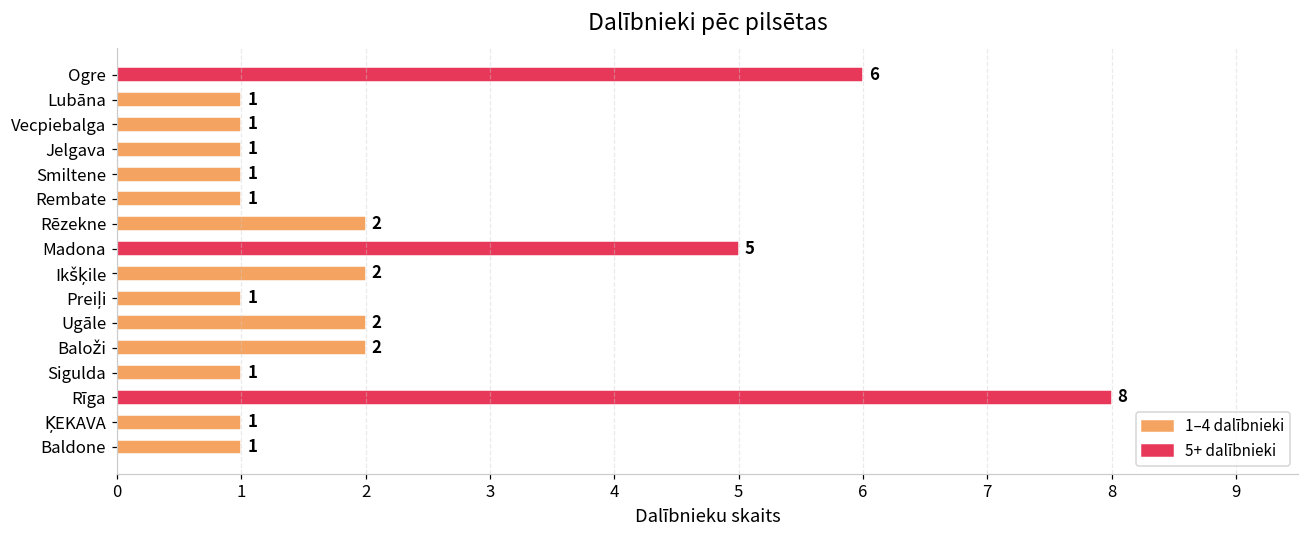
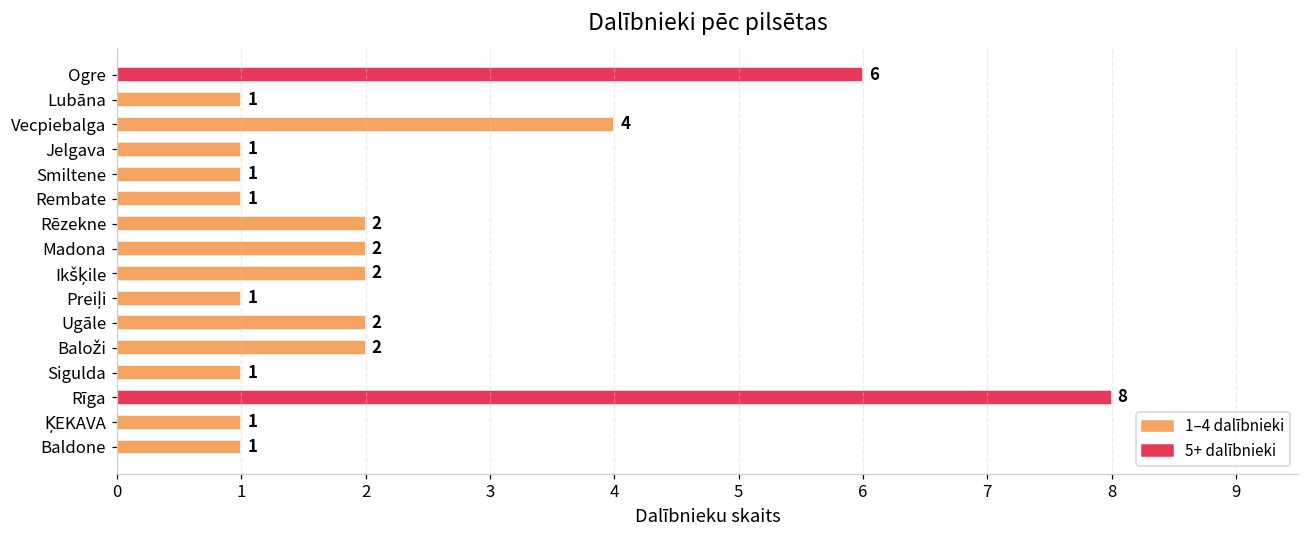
Vecpiebalga: 1 -> 4
Madona: 5 -> 2
